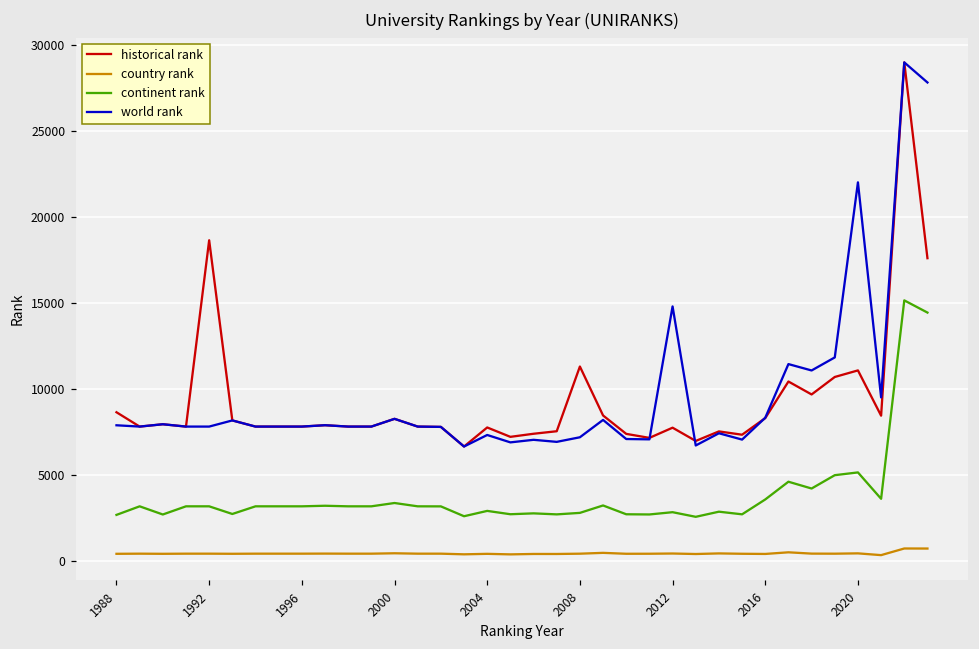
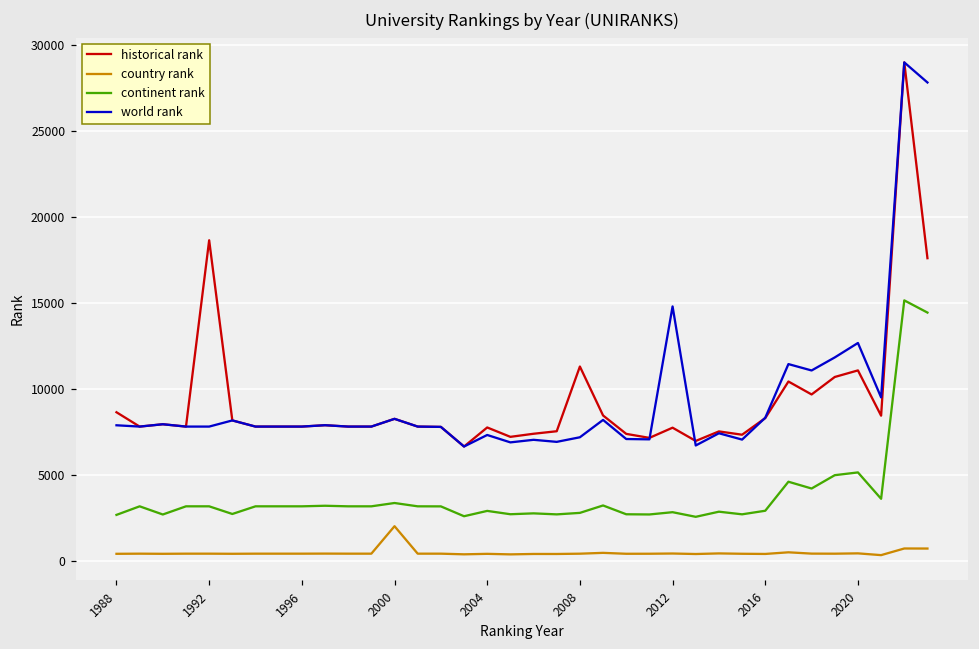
country rank, 2000: 400 -> 2000
continent rank, 2016: 3600 -> 2900
world rank, 2020: 22000 -> 12700
